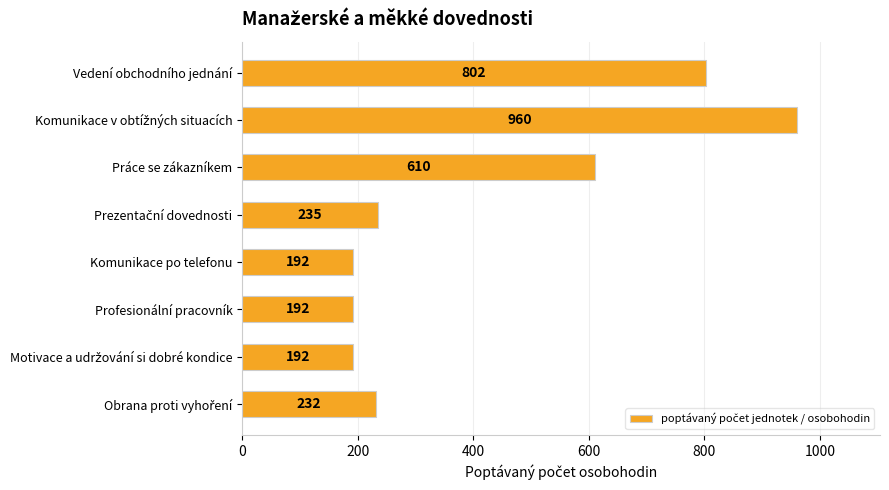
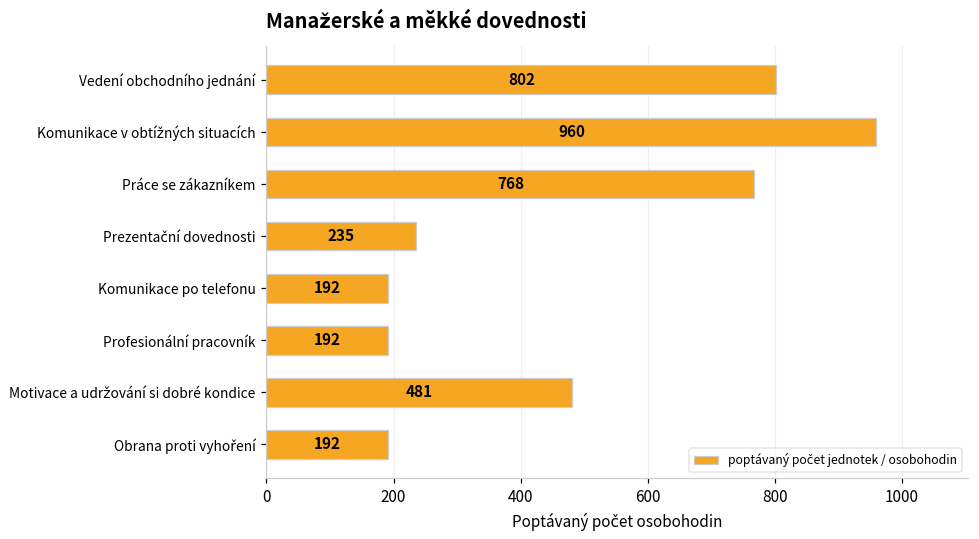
Práce se zákazníkem: 610 -> 768
Motivace a udržování si dobré kondice: 192 -> 481
Obrana proti vyhoření: 232 -> 192
